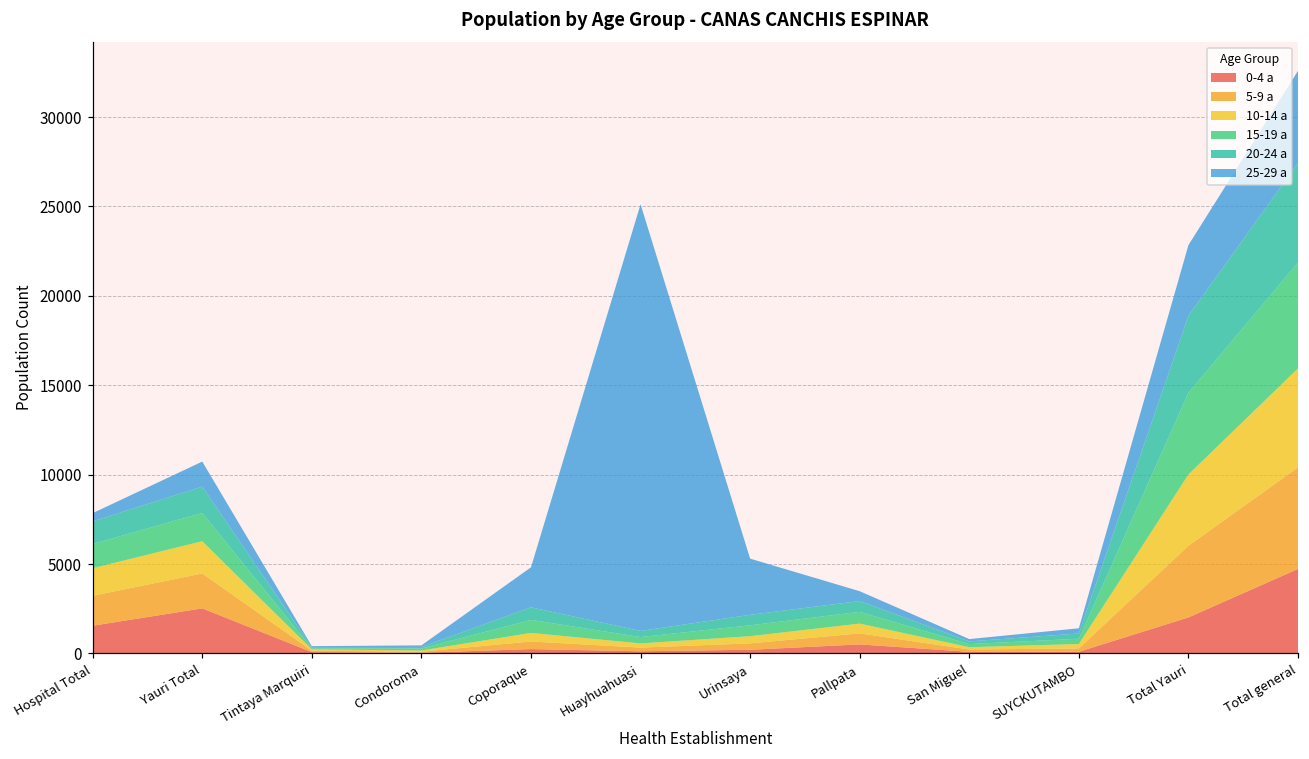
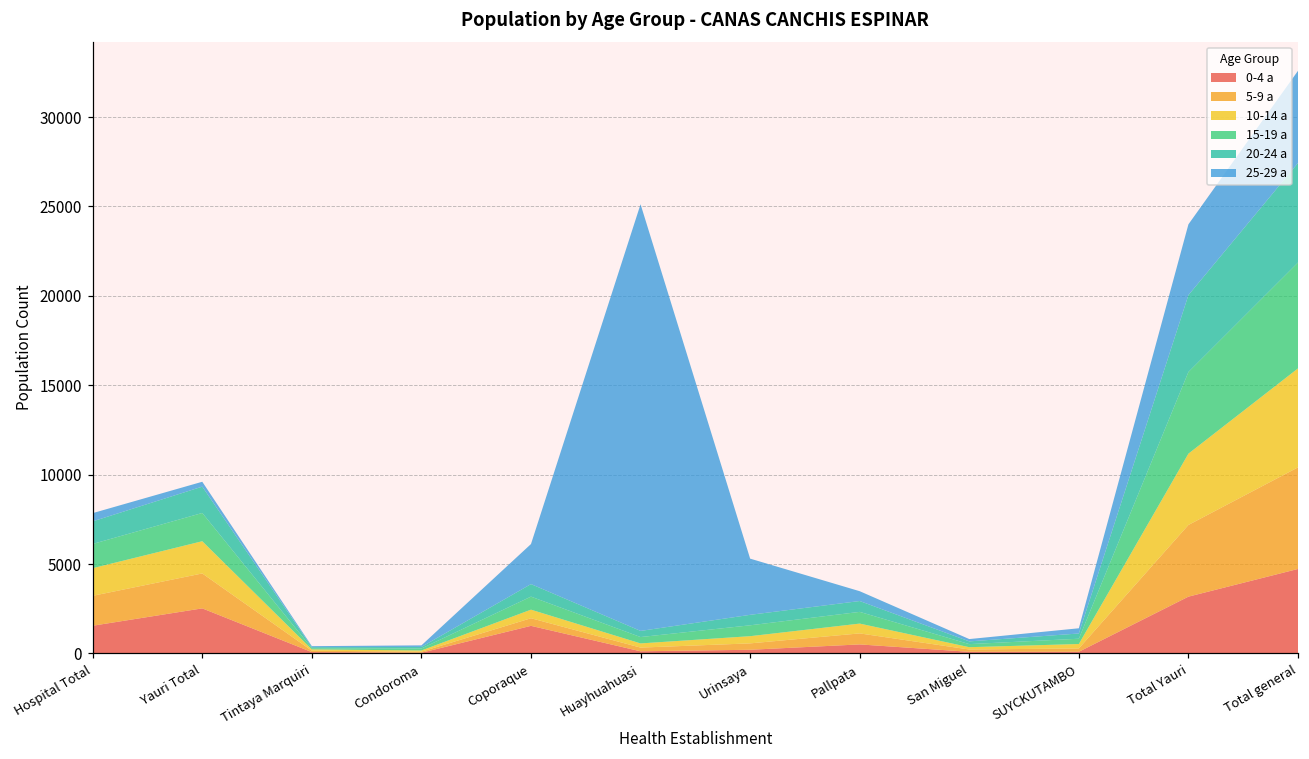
25-29 a, Yauri Total: 1400 -> 300
0-4 a, Coporaque: 200 -> 1500
0-4 a, Total Yauri: 2000 -> 3200
